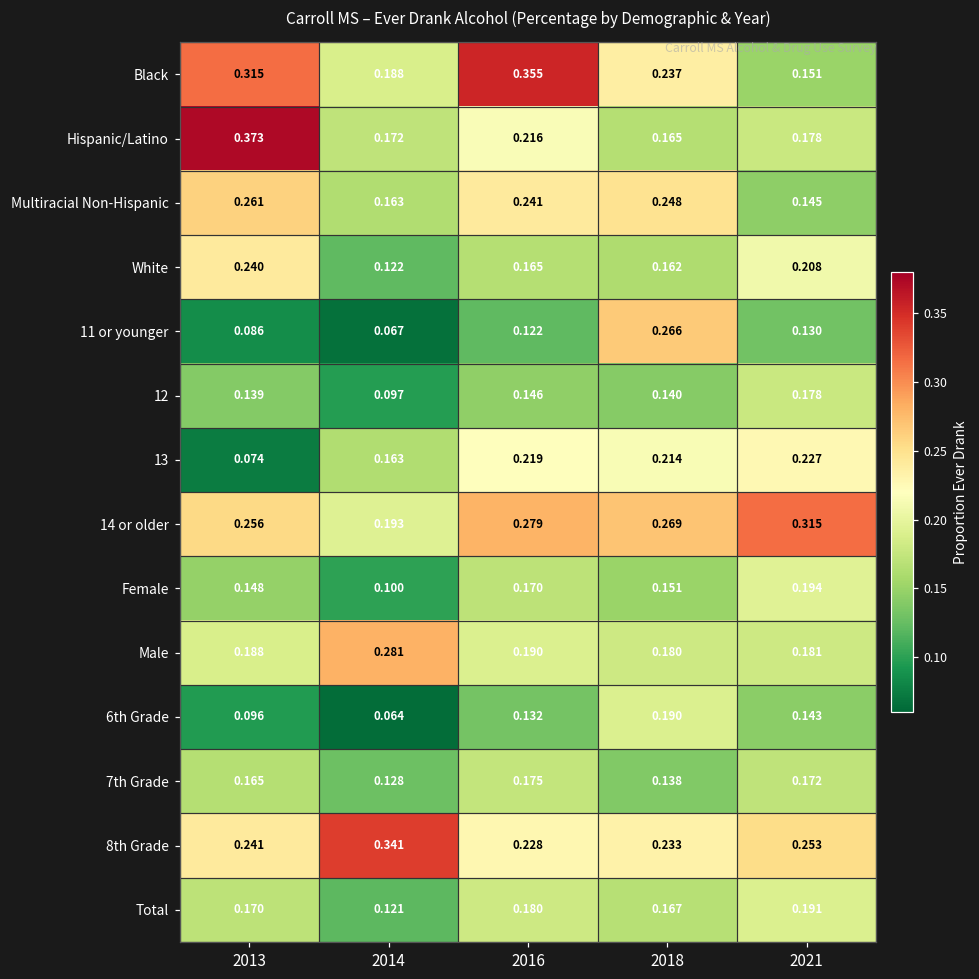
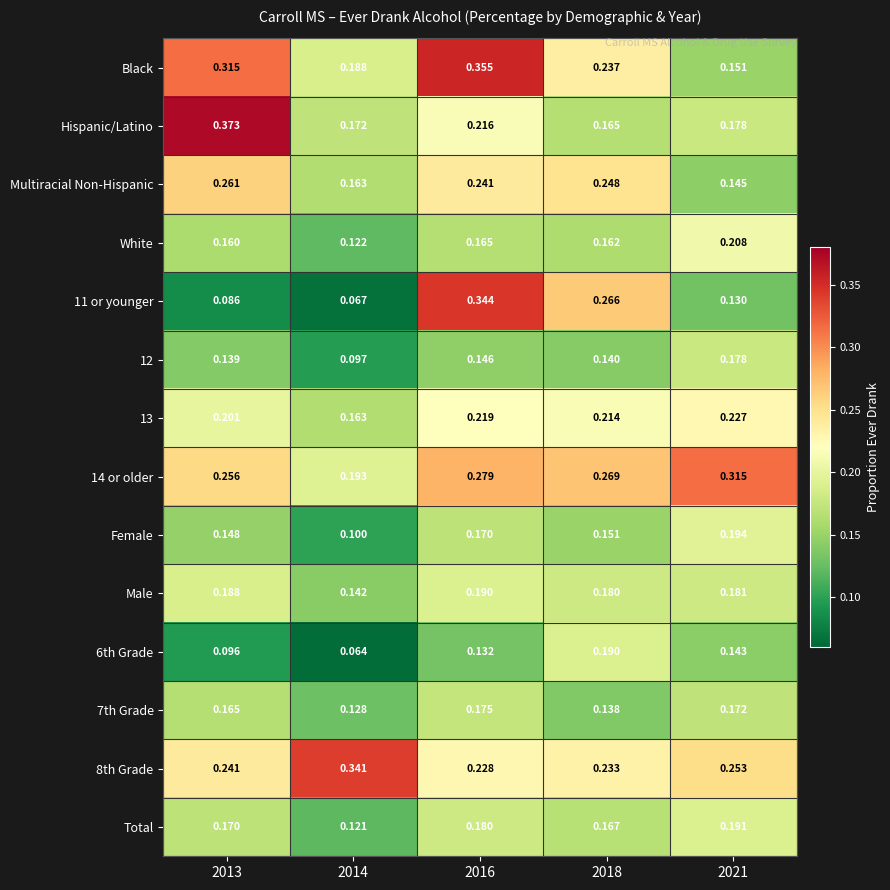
White, 2013: 0.240 -> 0.160
11 or younger, 2016: 0.122 -> 0.344
13, 2013: 0.074 -> 0.201
Male, 2014: 0.281 -> 0.142
